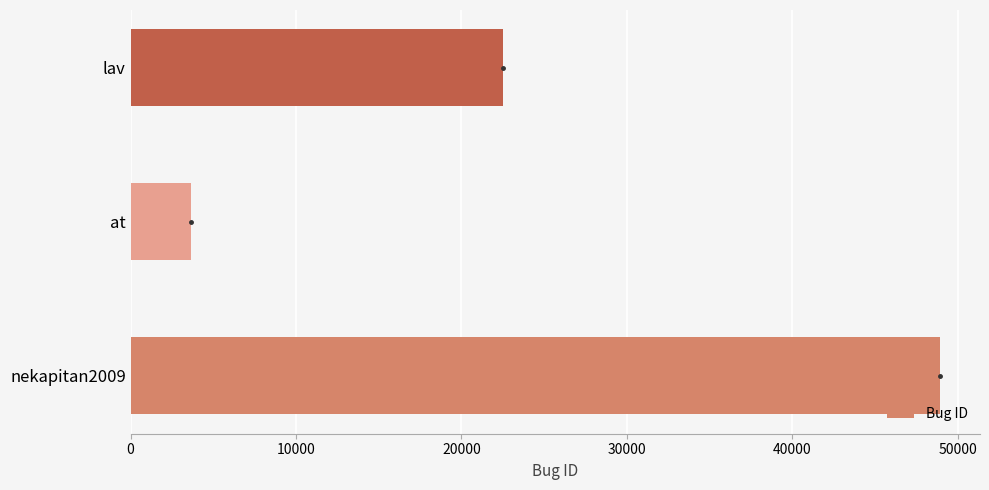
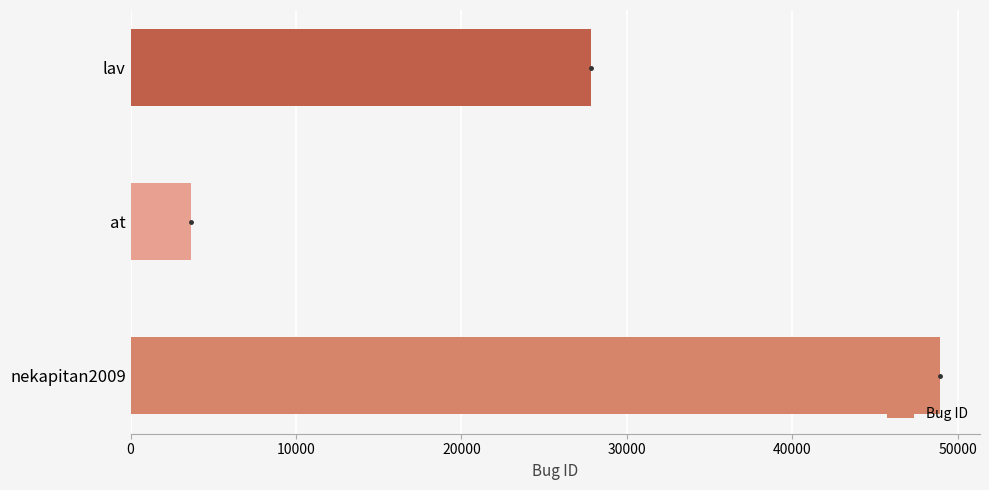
Bug ID, lav: 22500 -> 27800
